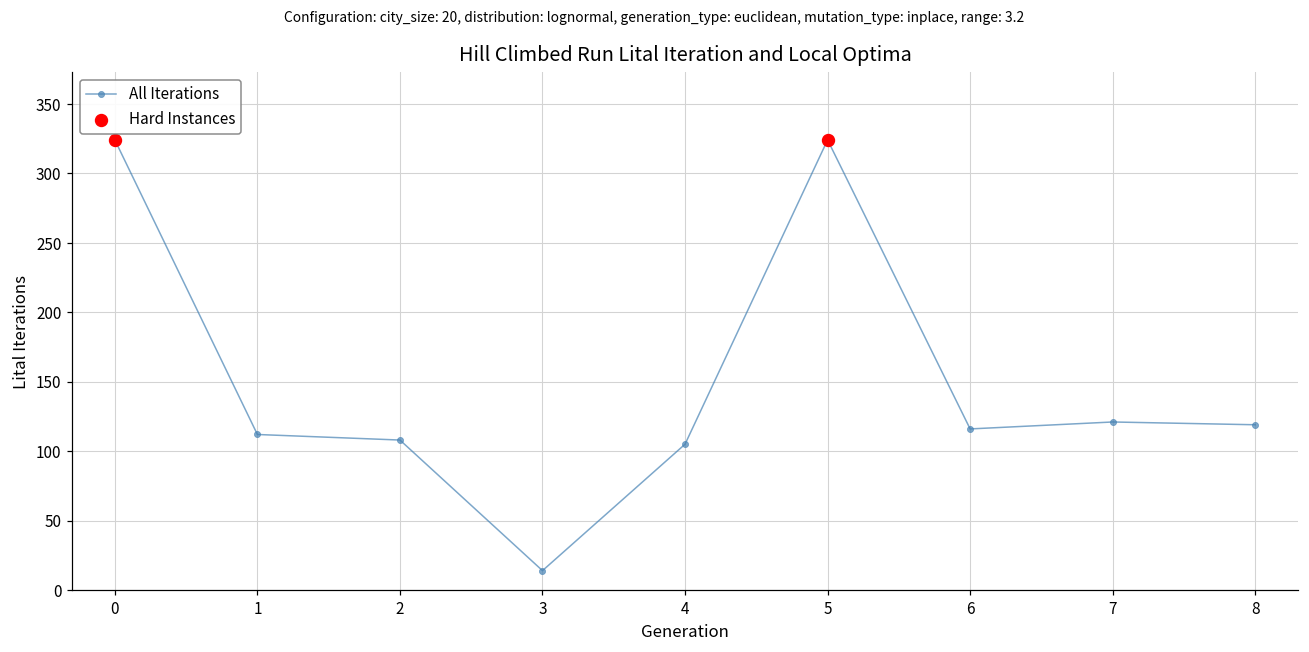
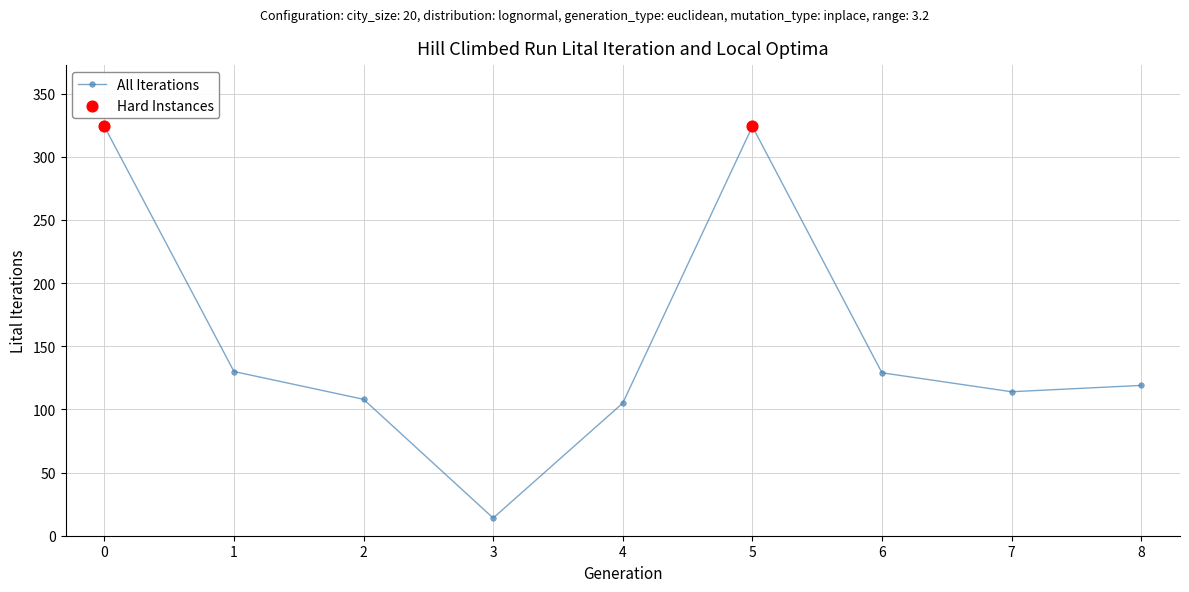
All Iterations, 1: 112 -> 130
All Iterations, 6: 116 -> 129
All Iterations, 7: 121 -> 114
